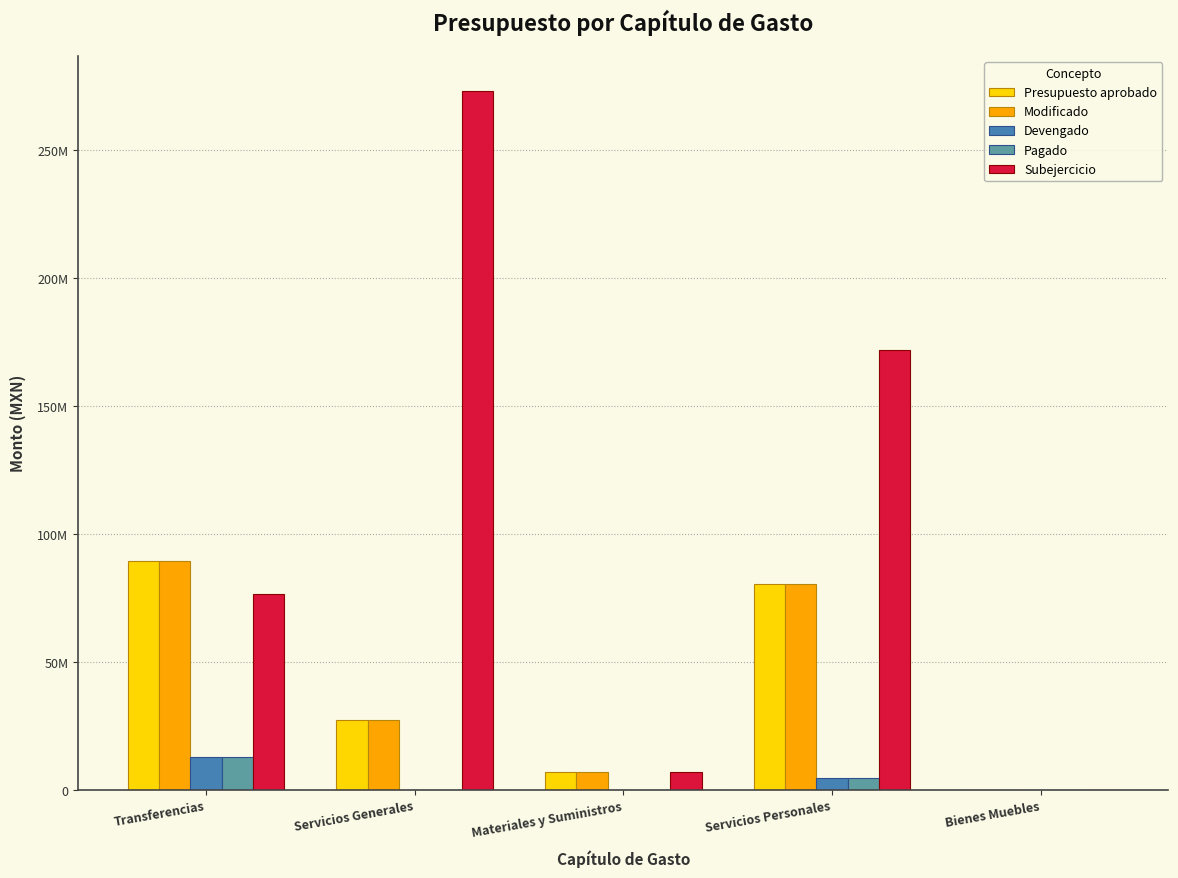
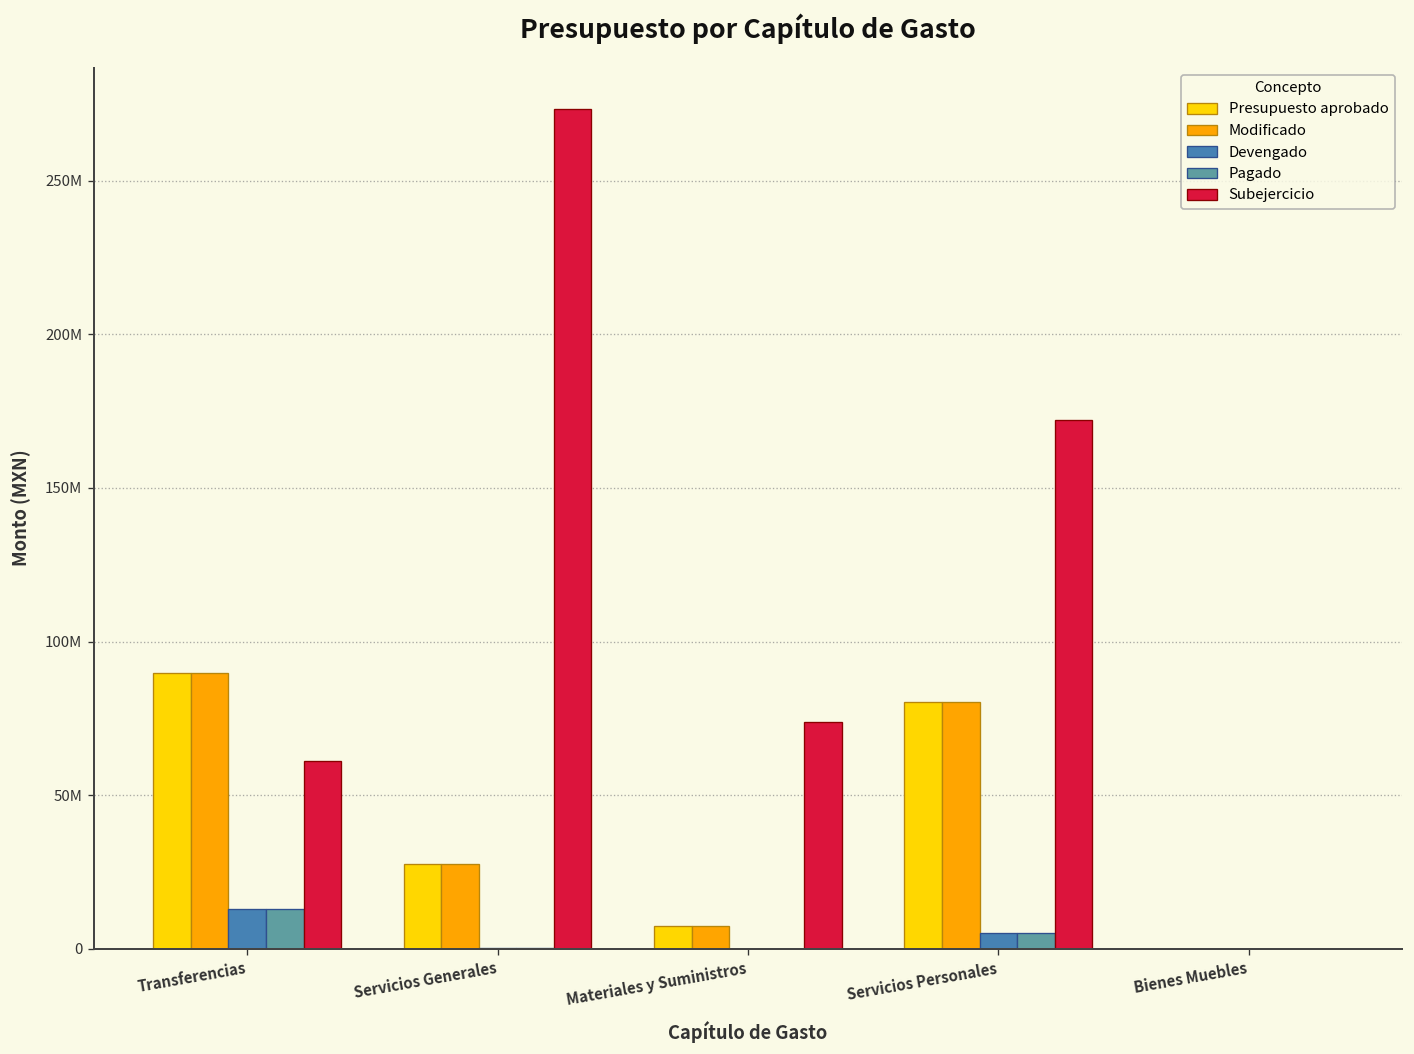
Subejercicio, Transferencias: 77000000 -> 61000000
Subejercicio, Materiales y Suministros: 7000000 -> 74000000
